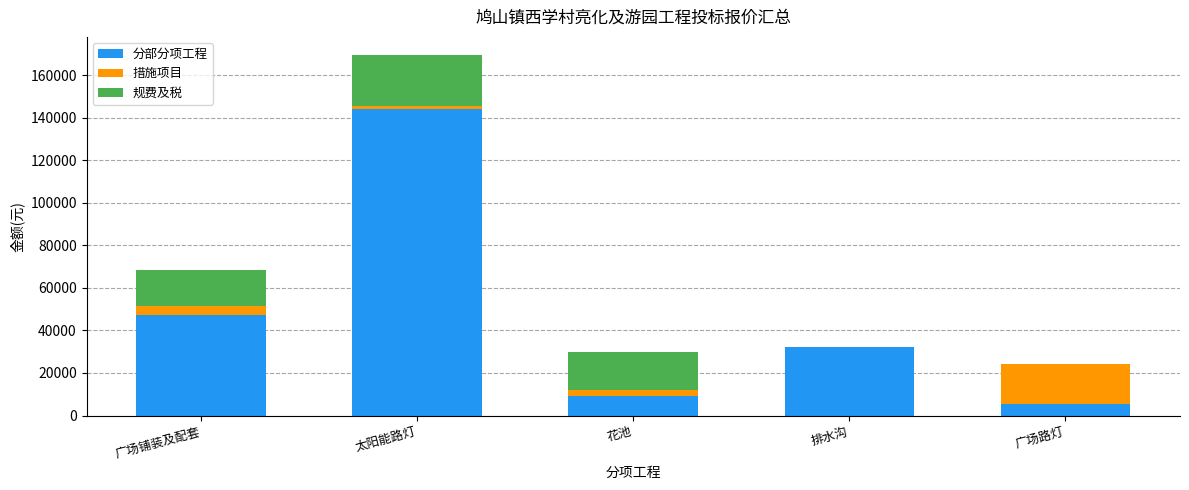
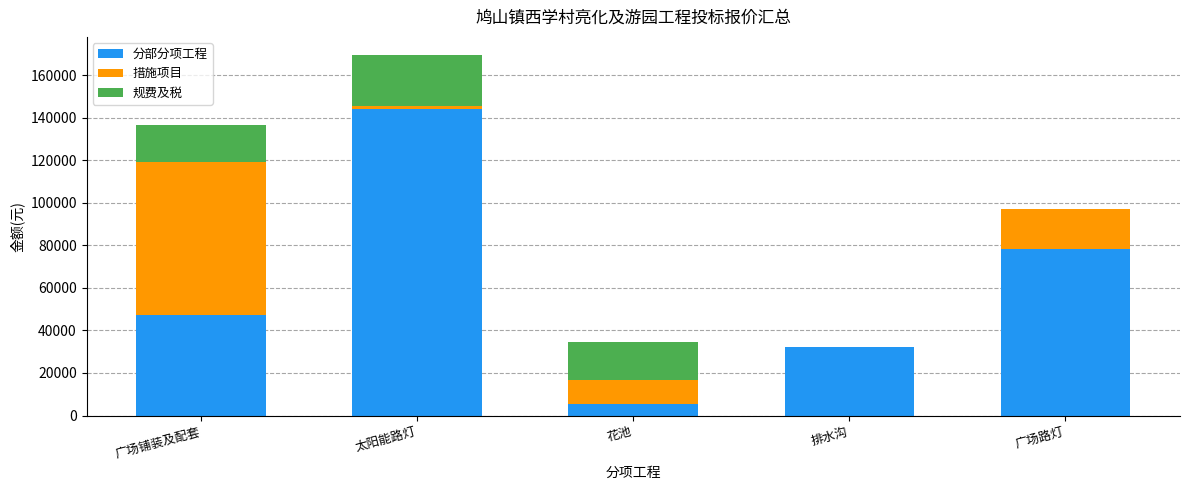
措施项目, 广场铺装及配套: 4000 -> 72000
分部分项工程, 花池: 9000 -> 5000
措施项目, 花池: 3000 -> 11000
分部分项工程, 广场路灯: 5000 -> 78000
